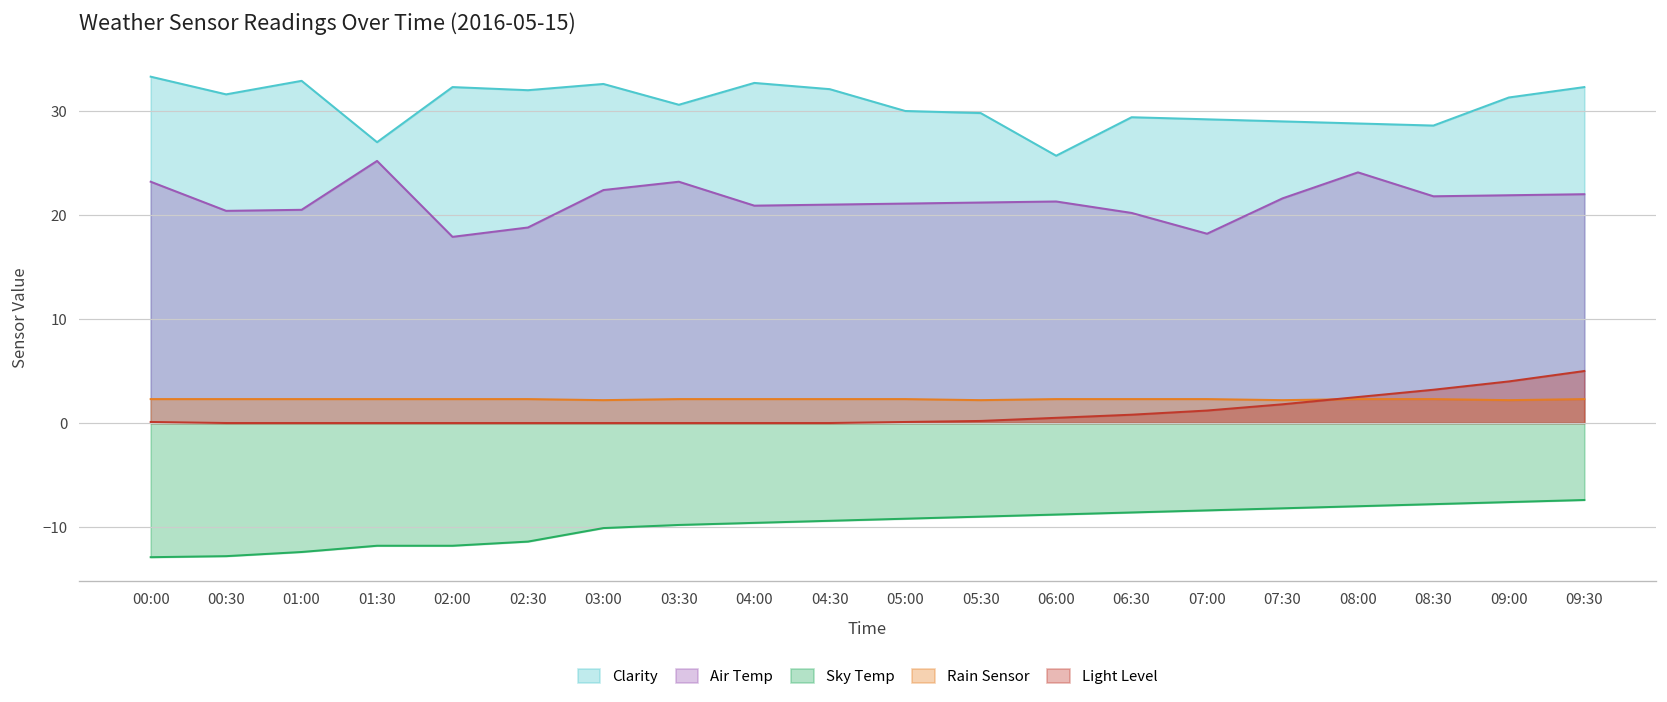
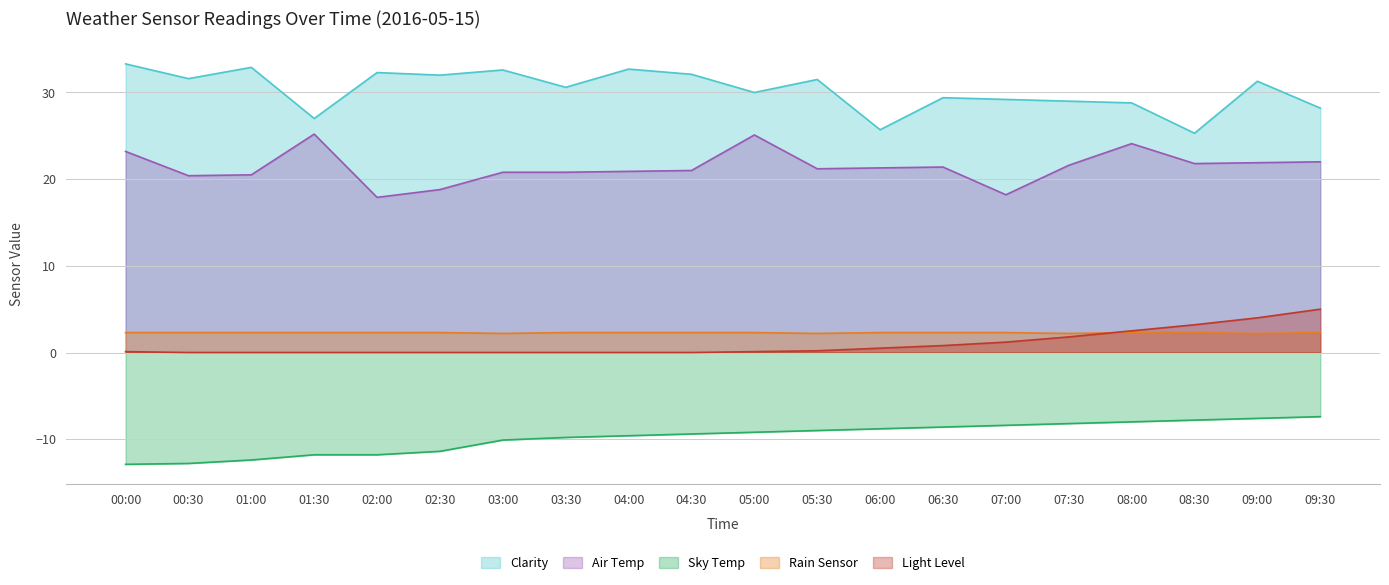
Air Temp, 03:00: 22 -> 21
Air Temp, 03:30: 23 -> 21
Air Temp, 05:00: 21 -> 25
Clarity, 05:30: 30 -> 32
Air Temp, 06:30: 20 -> 21
Clarity, 08:30: 29 -> 25
Clarity, 09:30: 32 -> 28
